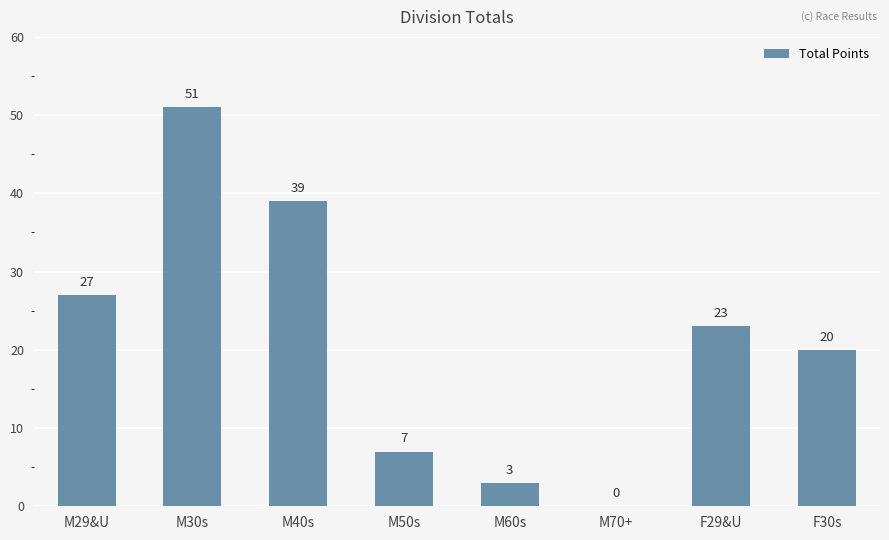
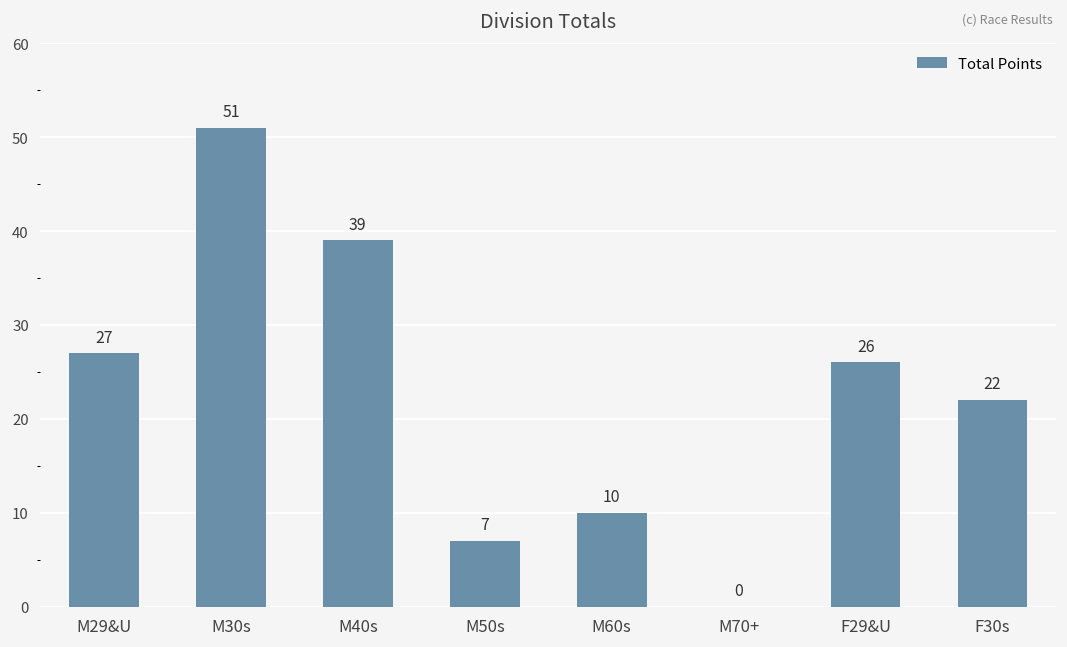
M60s: 3 -> 10
F29&U: 23 -> 26
F30s: 20 -> 22
